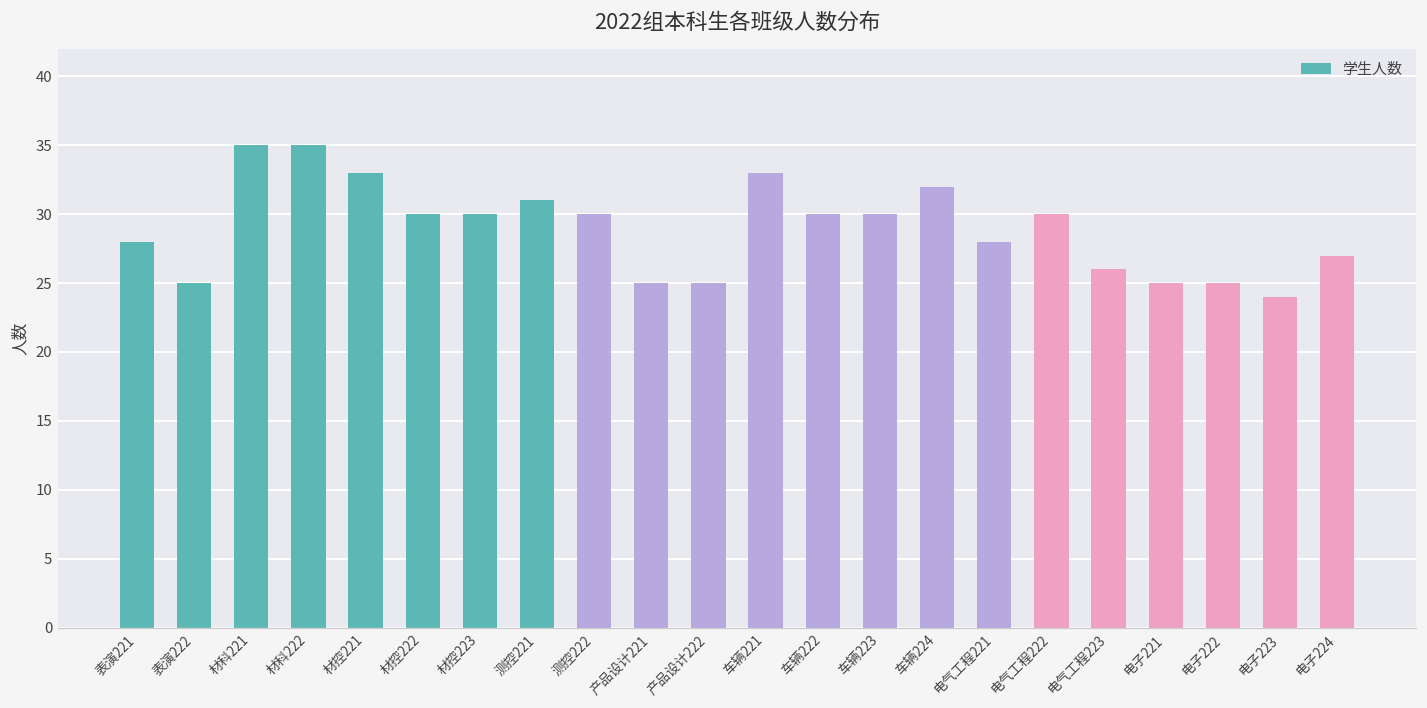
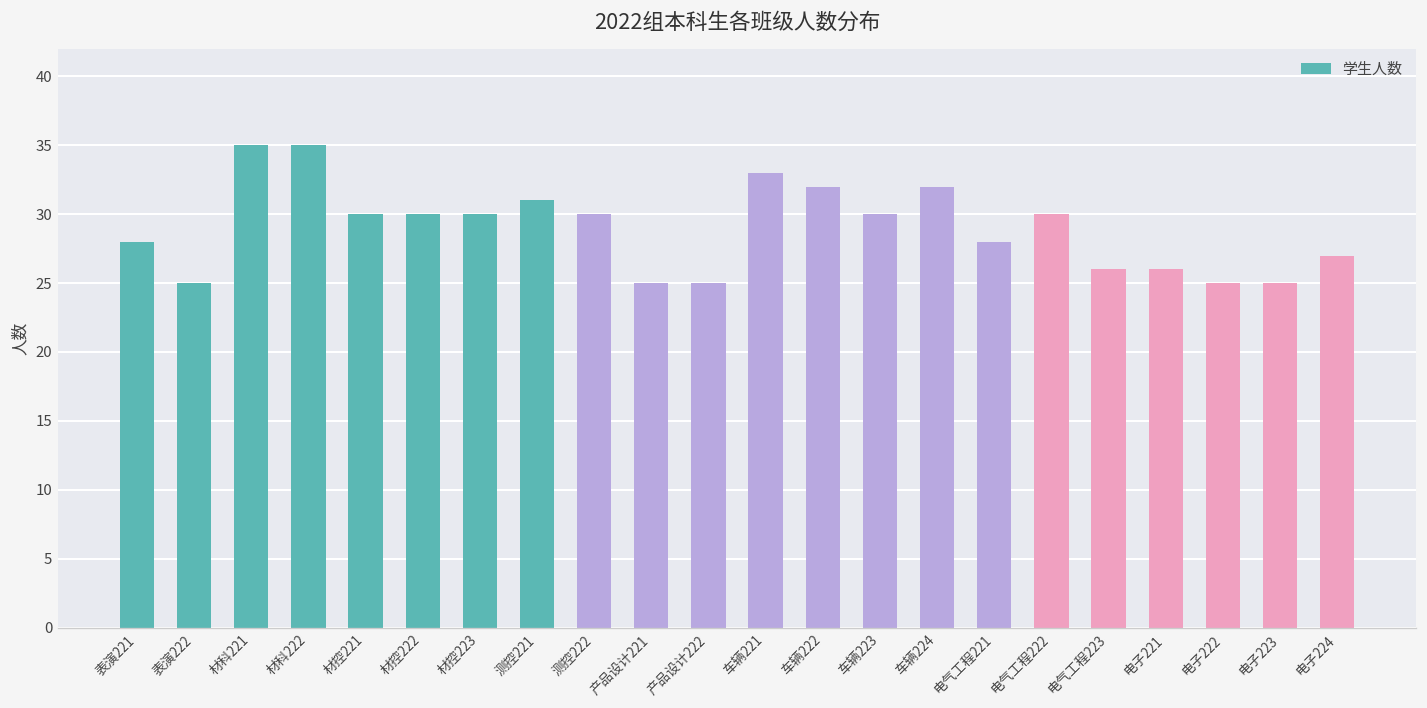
材控221: 33 -> 30
车辆222: 30 -> 32
电子221: 25 -> 26
电子223: 24 -> 25
